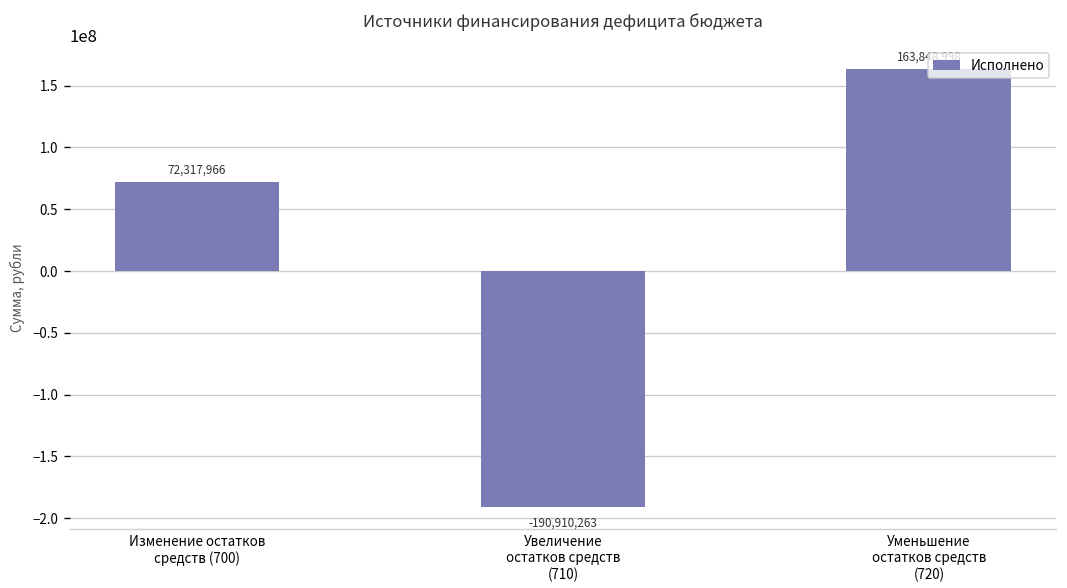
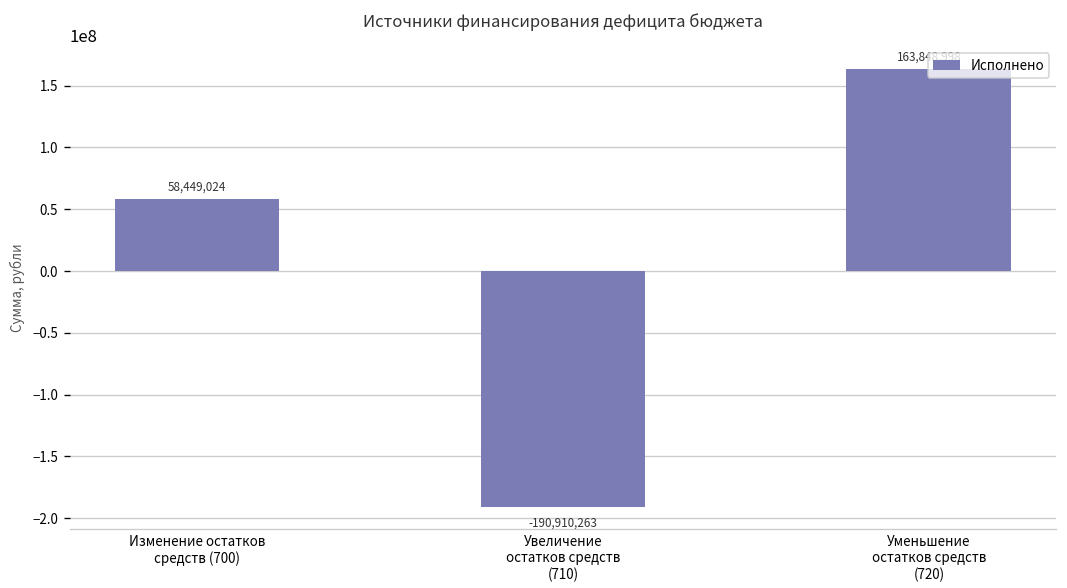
Изменение остатков средств (700): 72,317,966 -> 58,449,024
